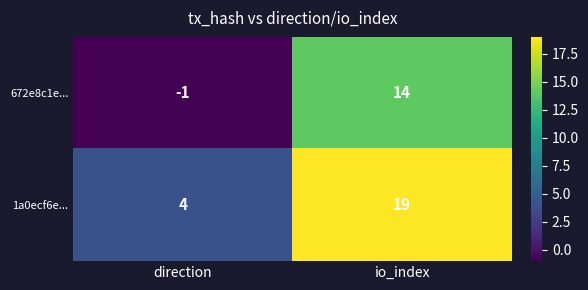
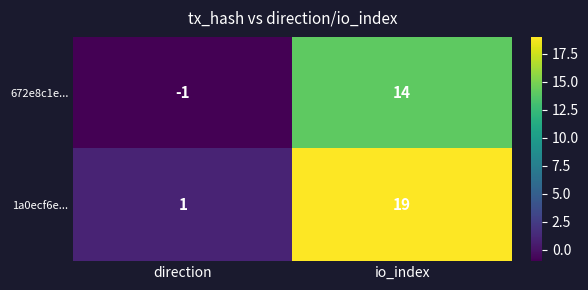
1a0ecf6e..., direction: 4 -> 1
